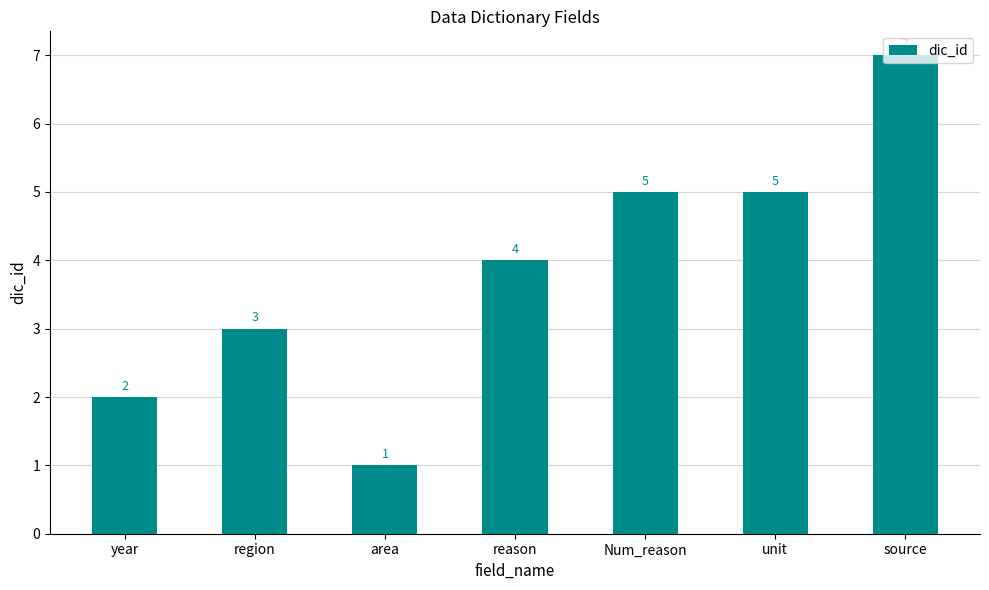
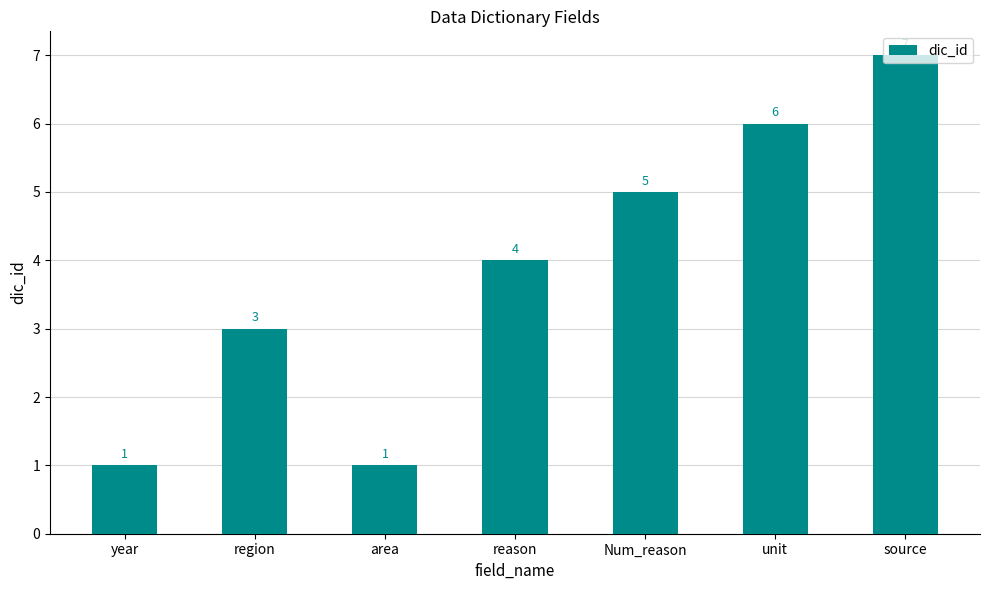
year: 2 -> 1
unit: 5 -> 6
